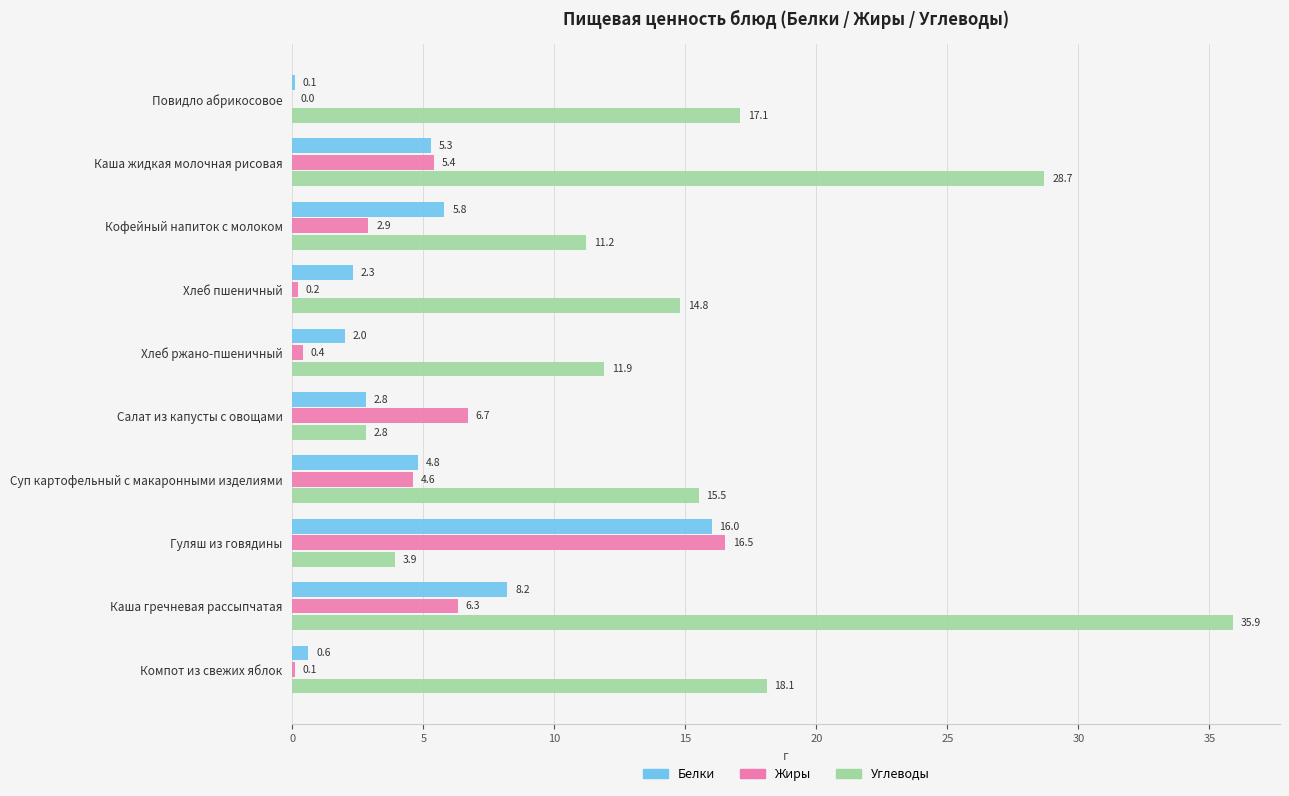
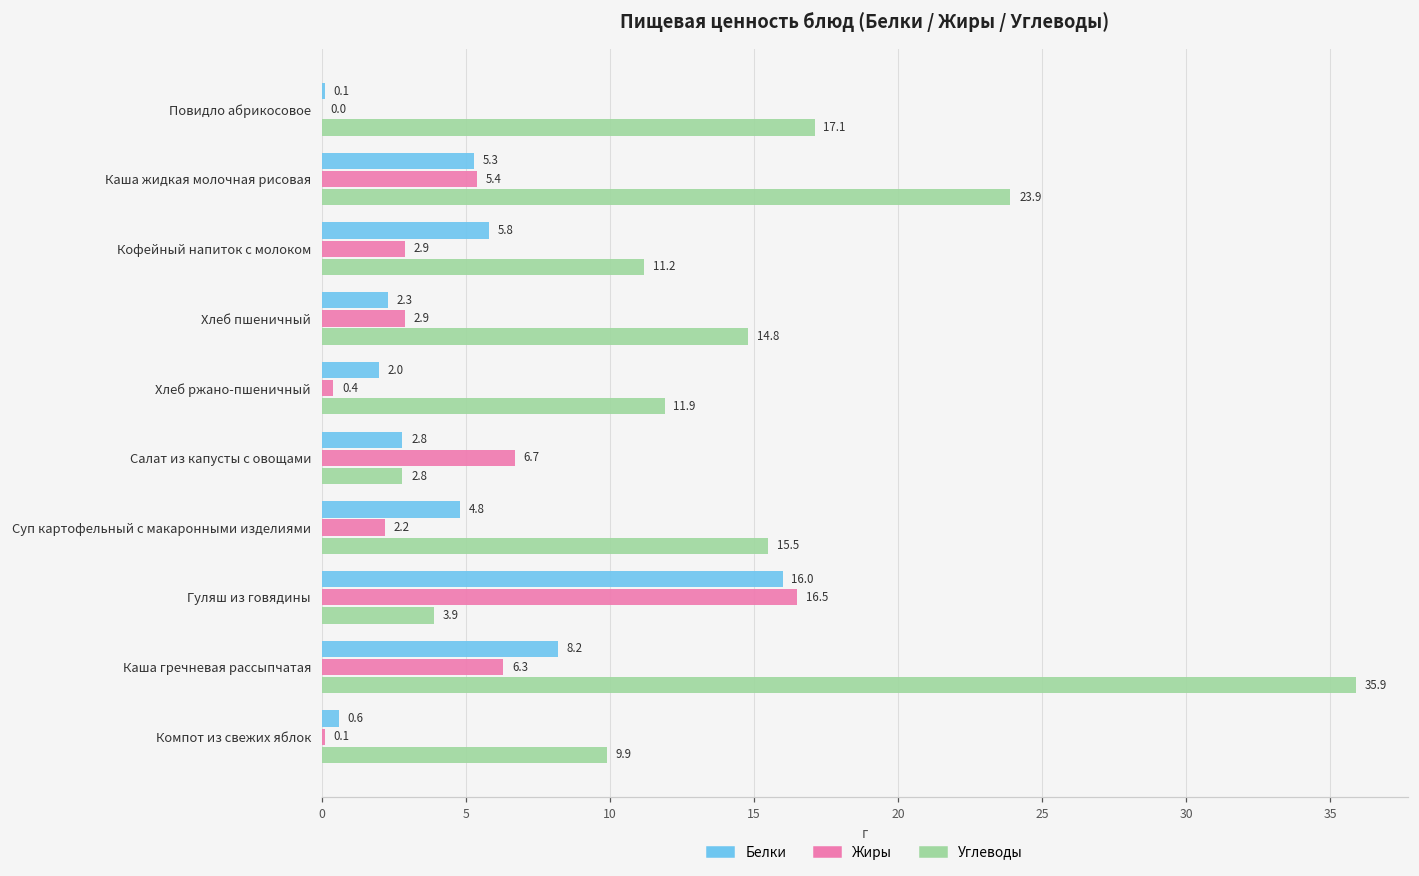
Углеводы, Каша жидкая молочная рисовая: 28.7 -> 23.9
Жиры, Хлеб пшеничный: 0.2 -> 2.9
Жиры, Суп картофельный с макаронными изделиями: 4.6 -> 2.2
Углеводы, Компот из свежих яблок: 18.1 -> 9.9
